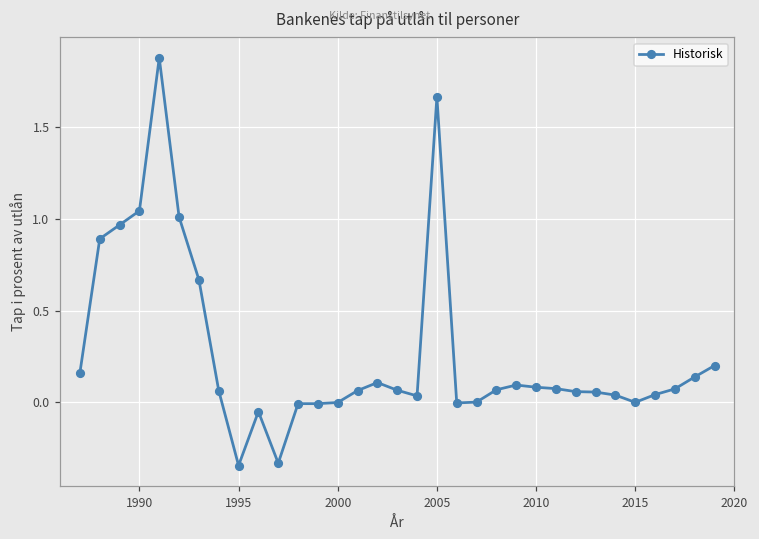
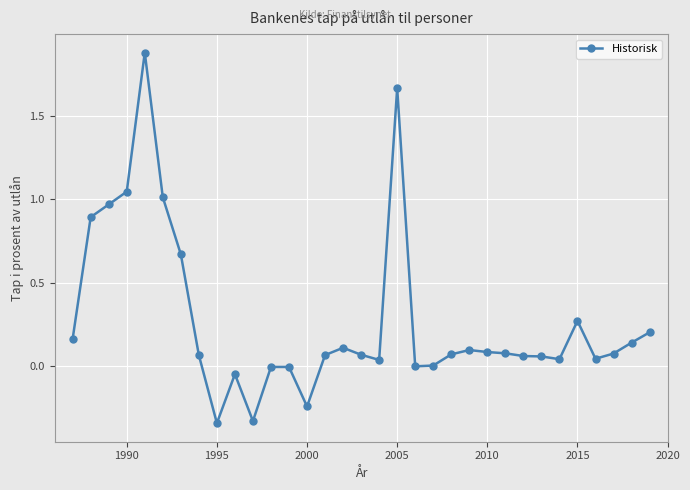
2000: 0.00 -> -0.24
2015: 0.00 -> 0.27
